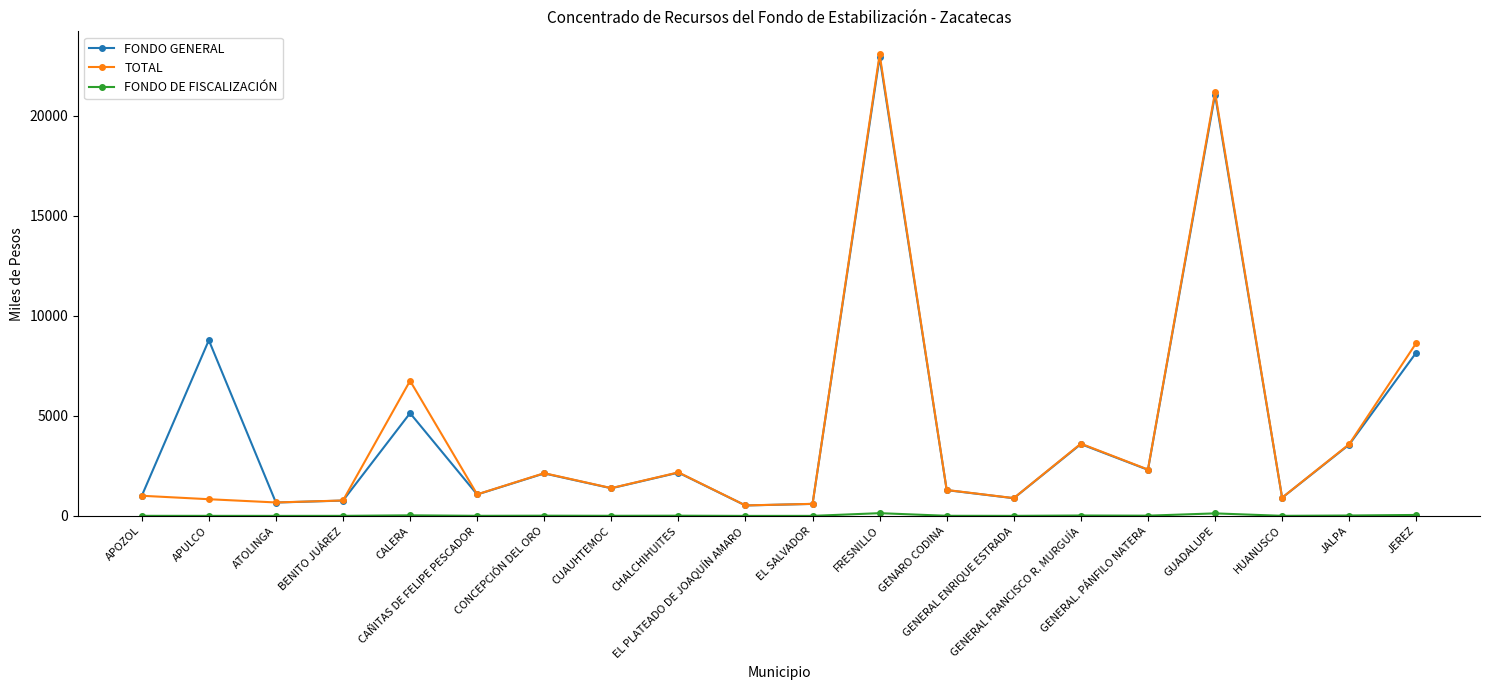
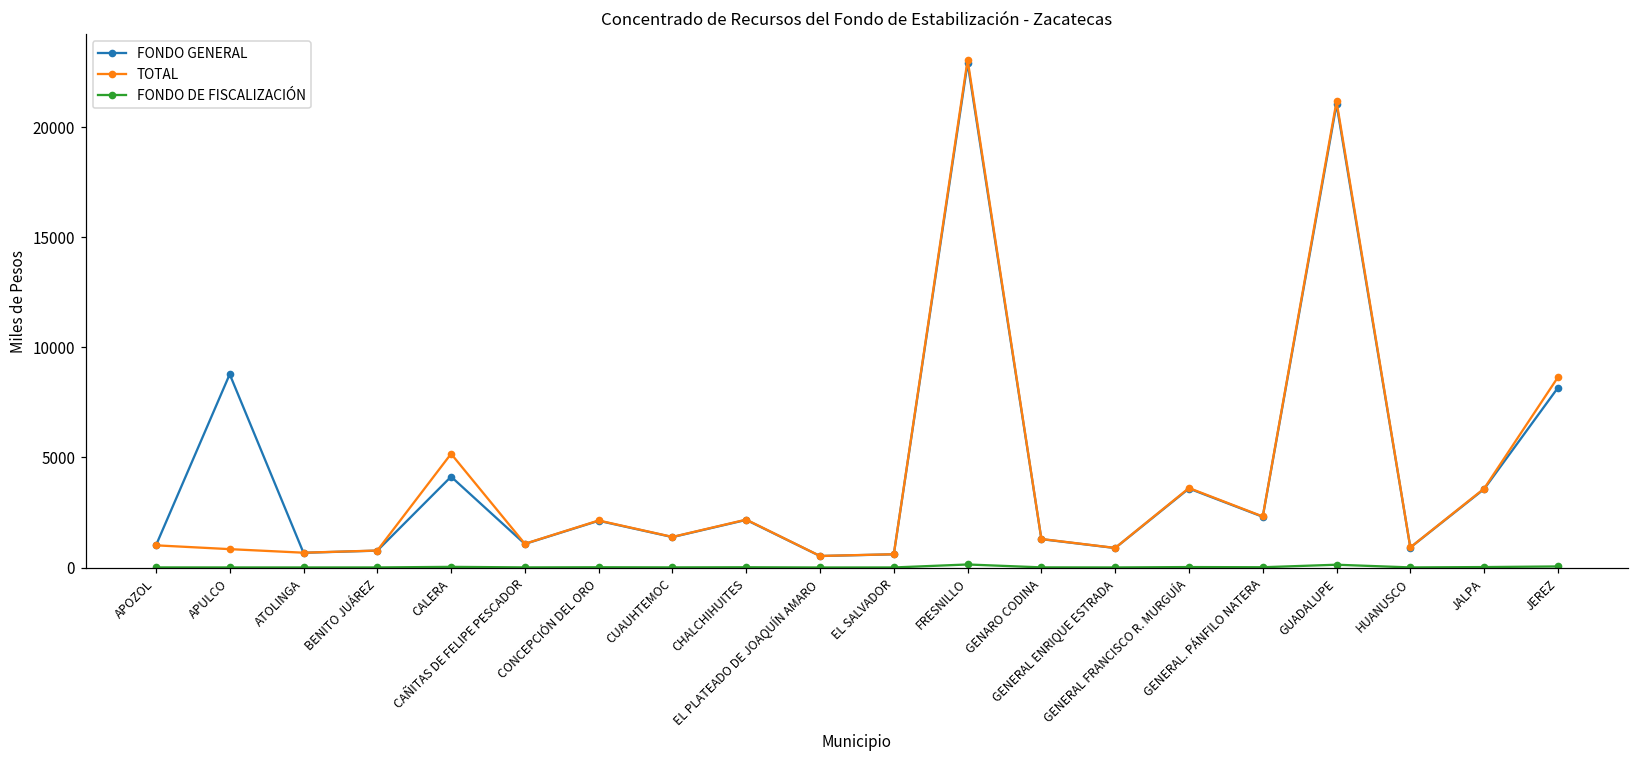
FONDO GENERAL, CALERA: 5100 -> 4100
TOTAL, CALERA: 6800 -> 5200
